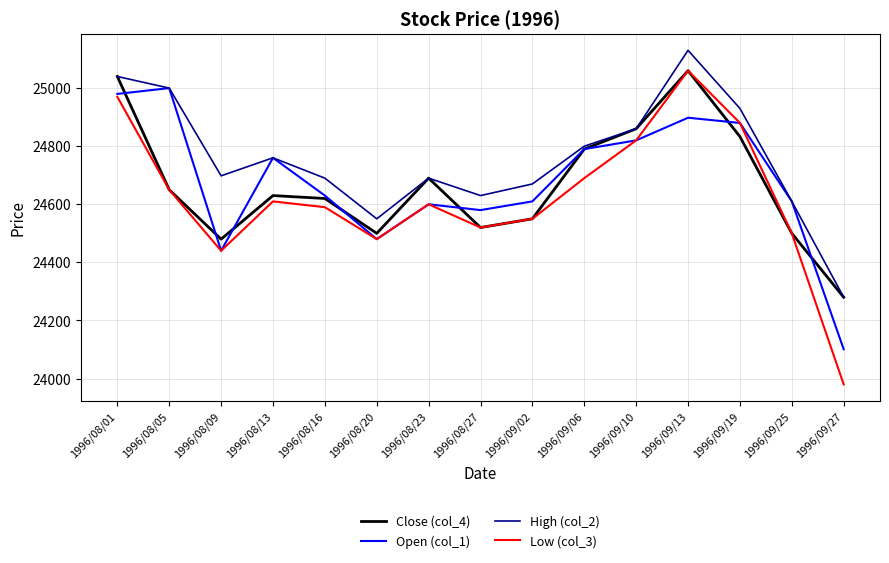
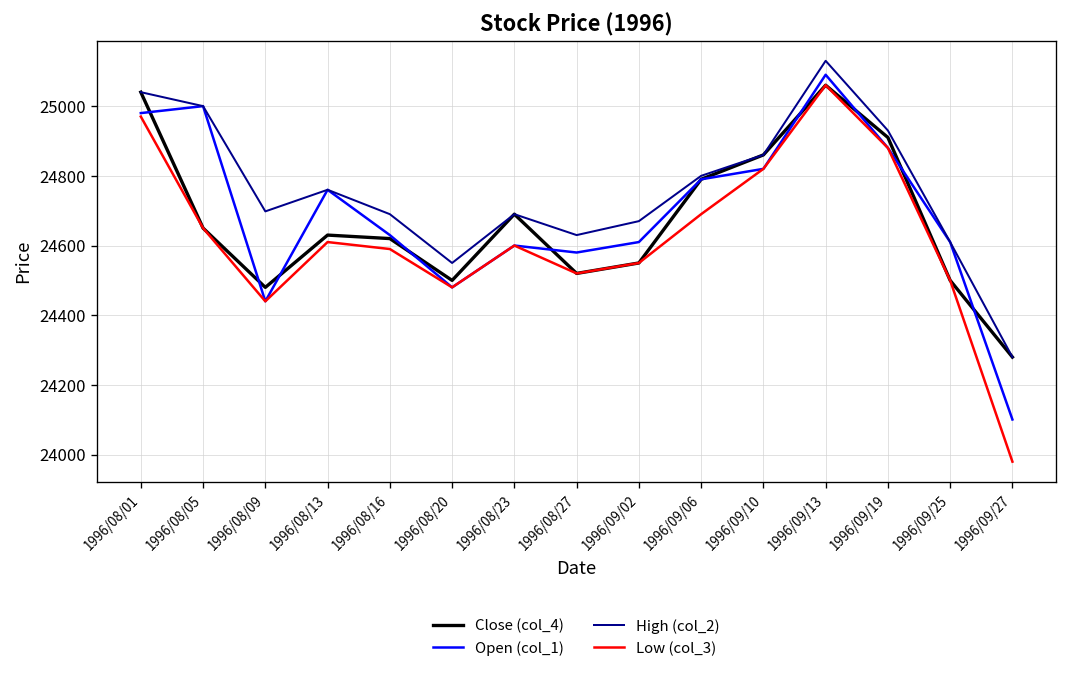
Open (col_1), 1996/09/13: 24900 -> 25090
Close (col_4), 1996/09/19: 24830 -> 24910
